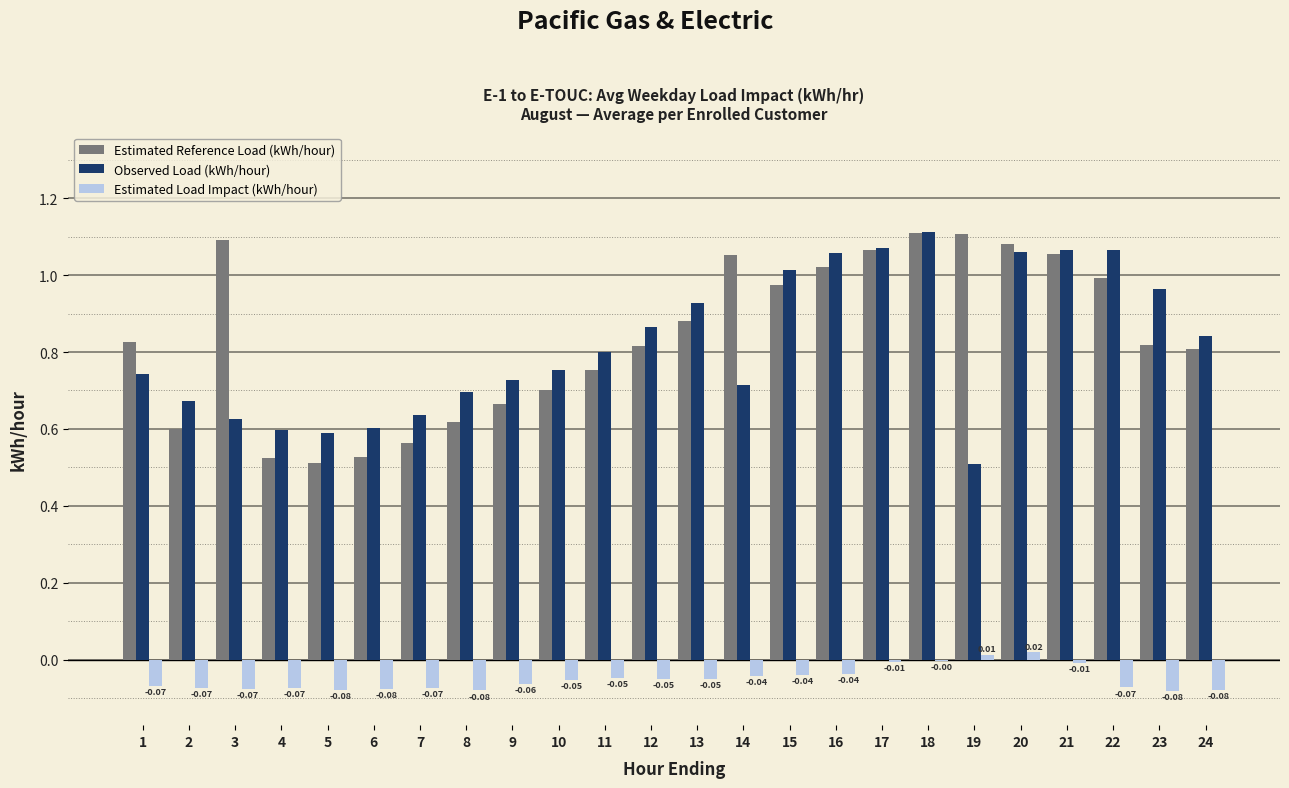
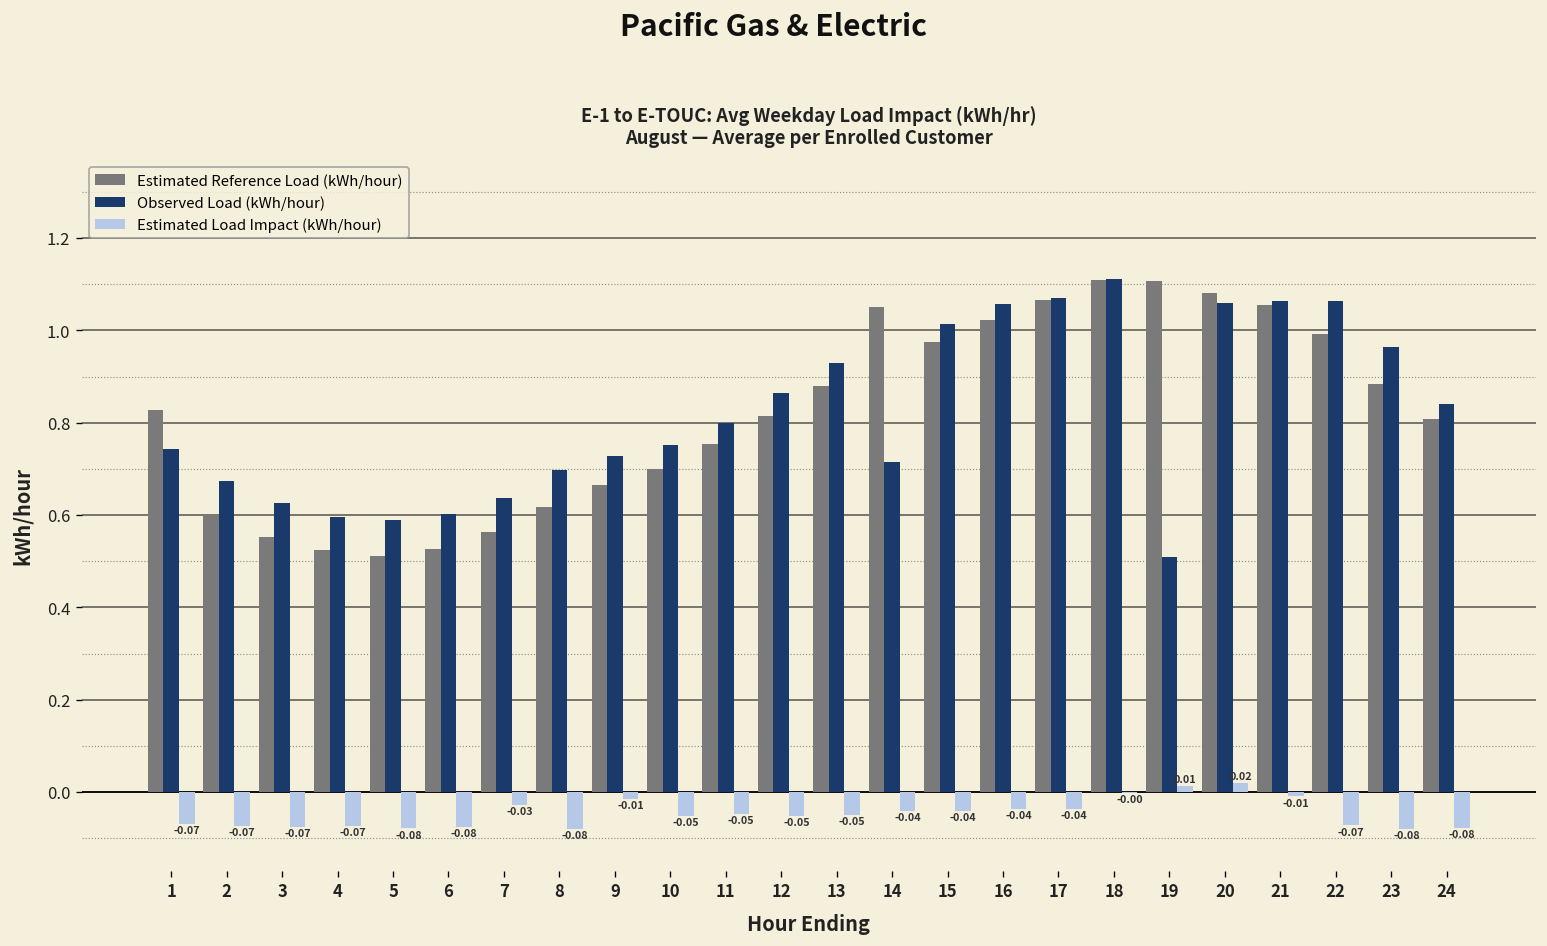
Estimated Reference Load (kWh/hour), 3: 1.09 -> 0.55
Estimated Load Impact (kWh/hour), 7: -0.07 -> -0.03
Estimated Load Impact (kWh/hour), 9: -0.06 -> -0.01
Estimated Load Impact (kWh/hour), 17: -0.01 -> -0.04
Estimated Reference Load (kWh/hour), 23: 0.82 -> 0.88
